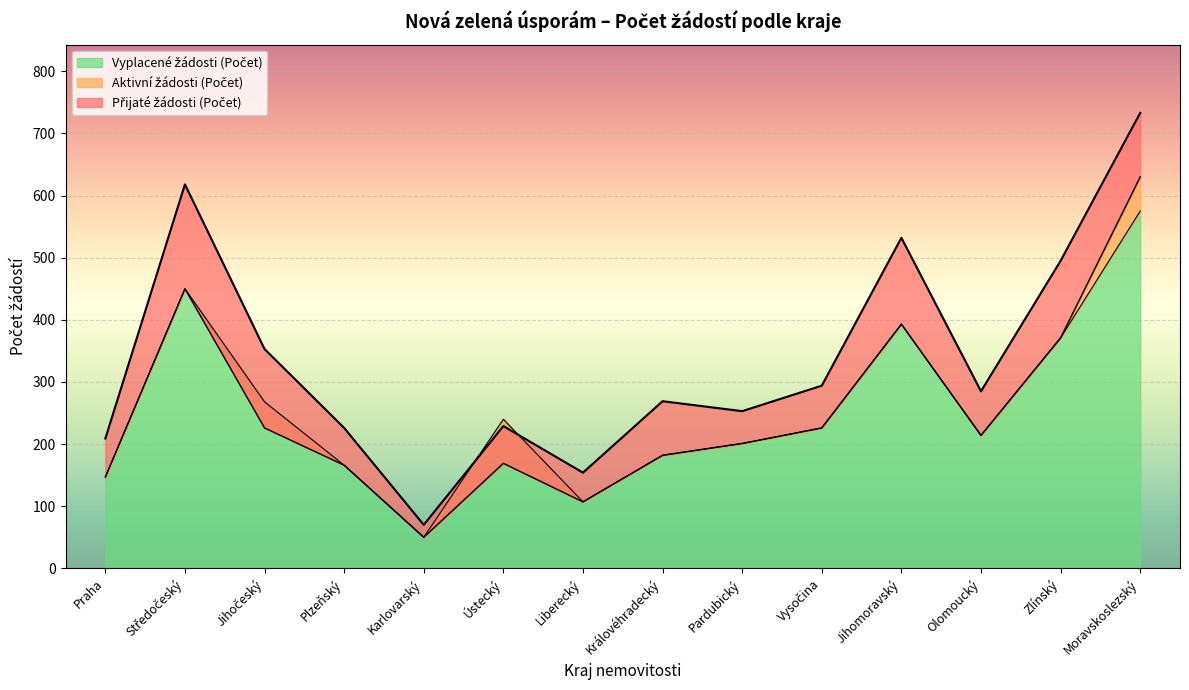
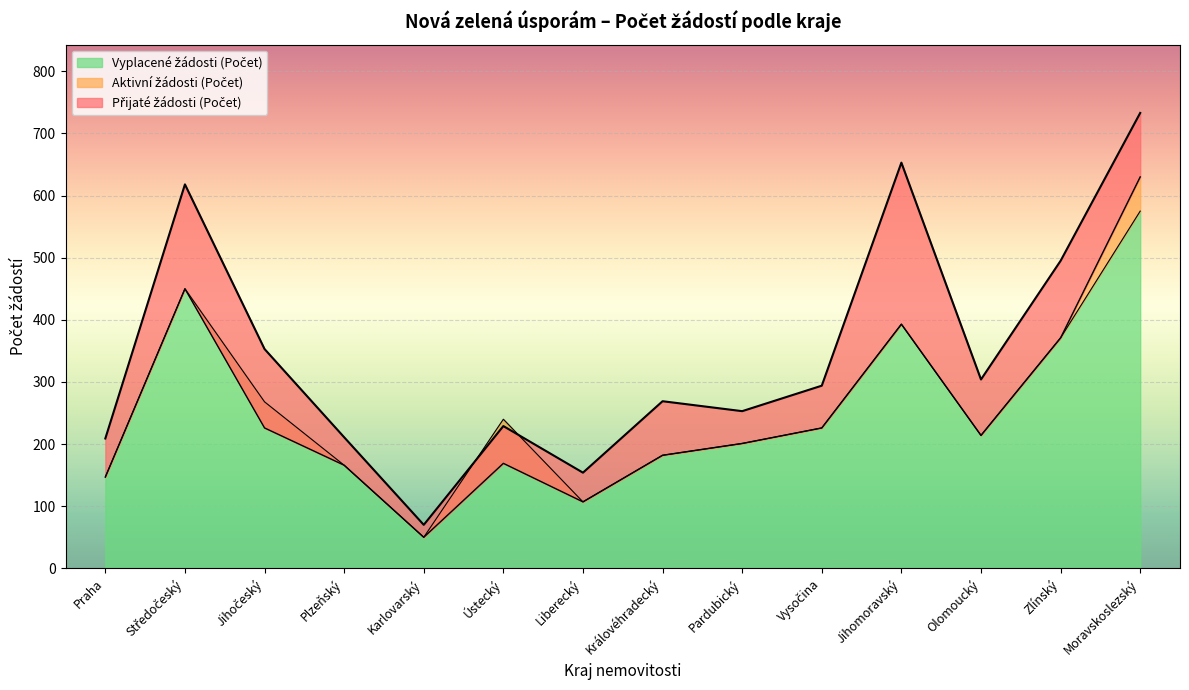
Přijaté žádosti (Počet), Plzeňský: 230 -> 210
Přijaté žádosti (Počet), Jihomoravský: 530 -> 650
Přijaté žádosti (Počet), Olomoucký: 290 -> 300
